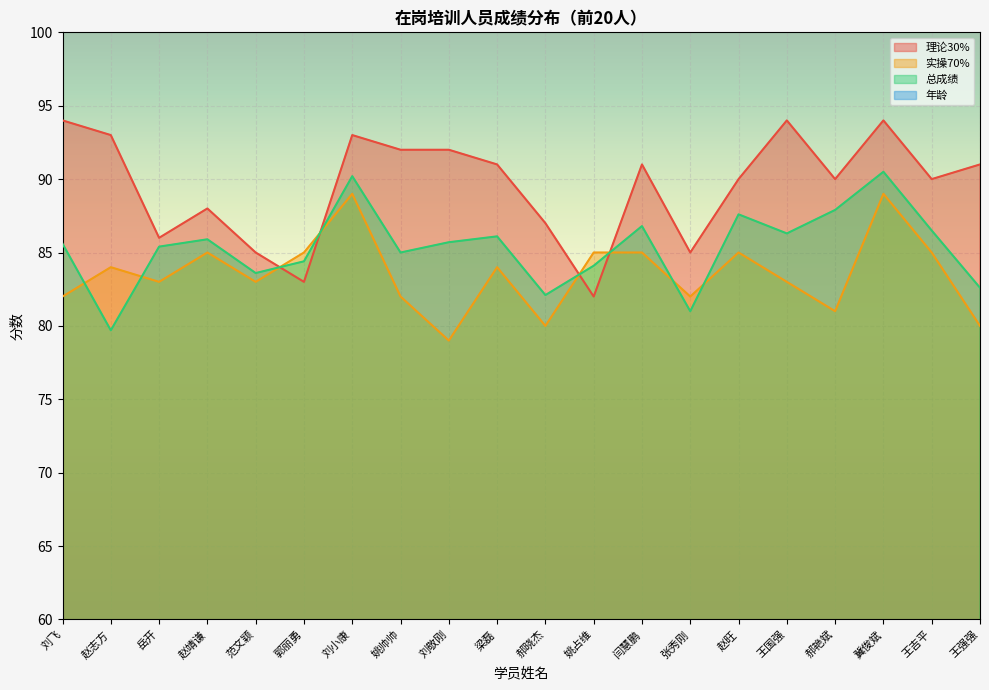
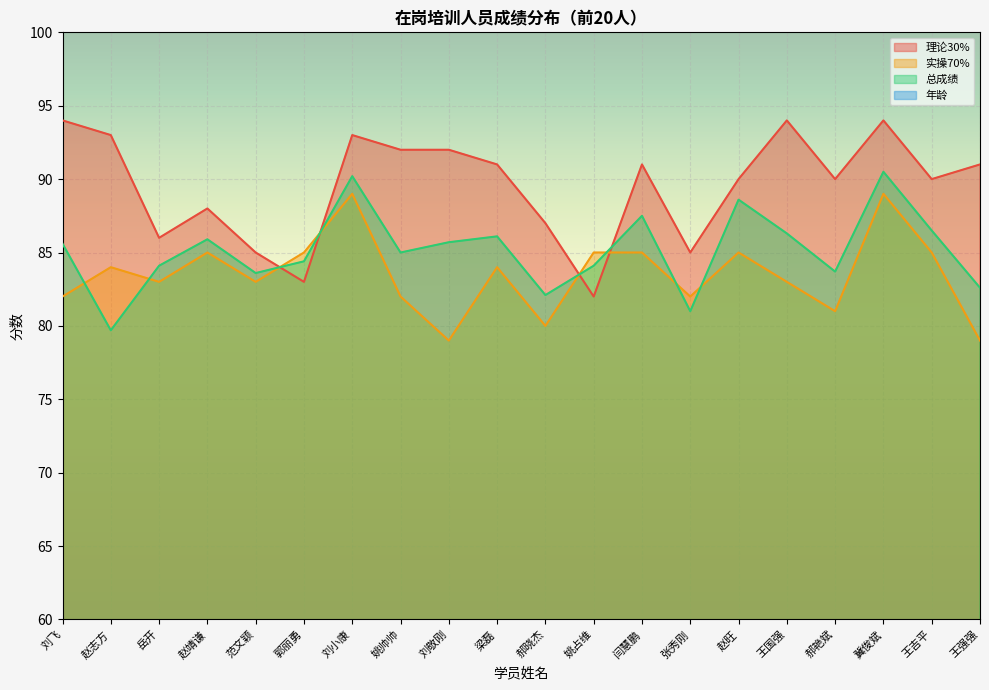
总成绩, 岳开: 85.4 -> 84.1
总成绩, 闫慧鹏: 86.8 -> 87.5
总成绩, 赵旺: 87.6 -> 88.6
总成绩, 郝艳斌: 87.9 -> 83.7
实操70%, 王强强: 80 -> 79
